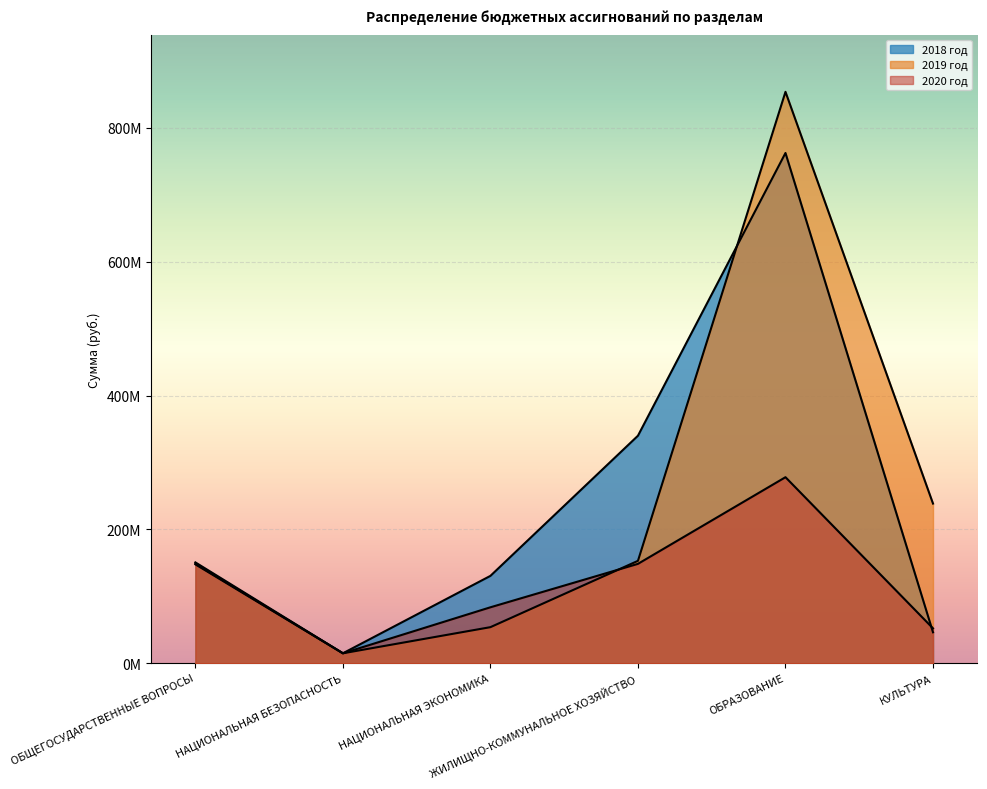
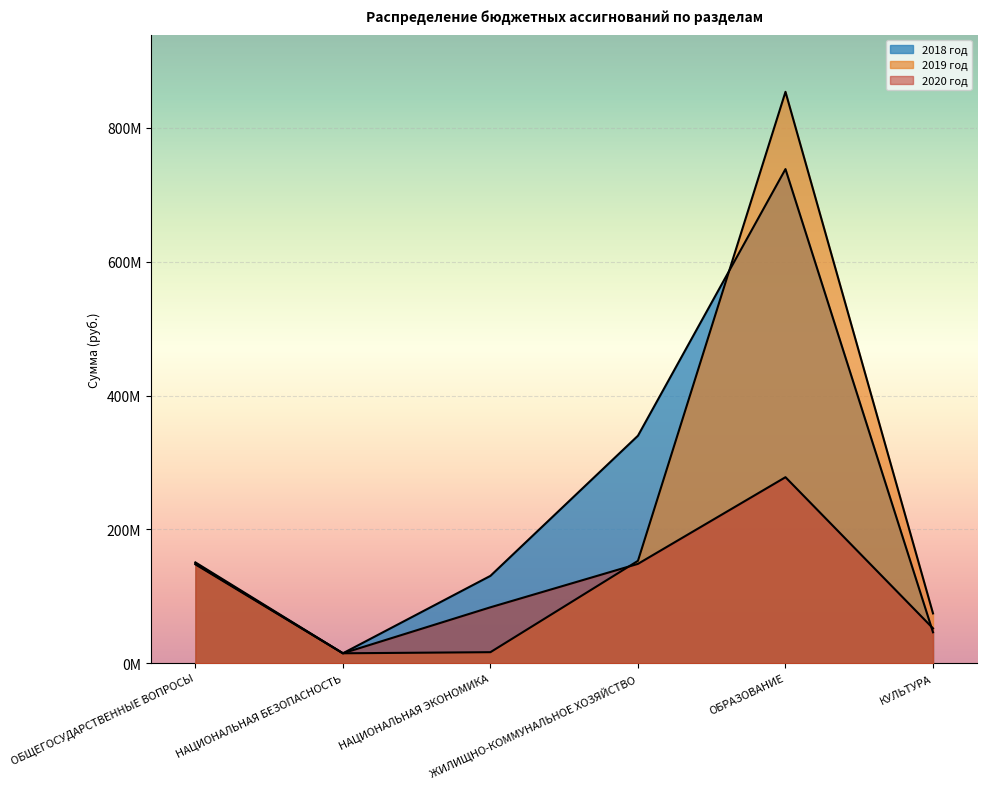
2019 год, НАЦИОНАЛЬНАЯ ЭКОНОМИКА: 50000000 -> 20000000
2018 год, ОБРАЗОВАНИЕ: 760000000 -> 740000000
2019 год, КУЛЬТУРА: 240000000 -> 70000000
